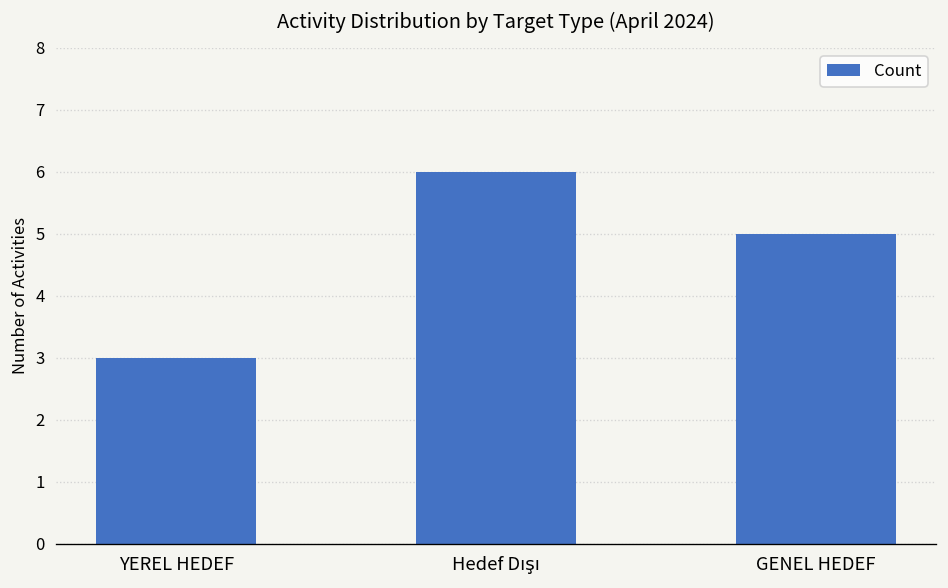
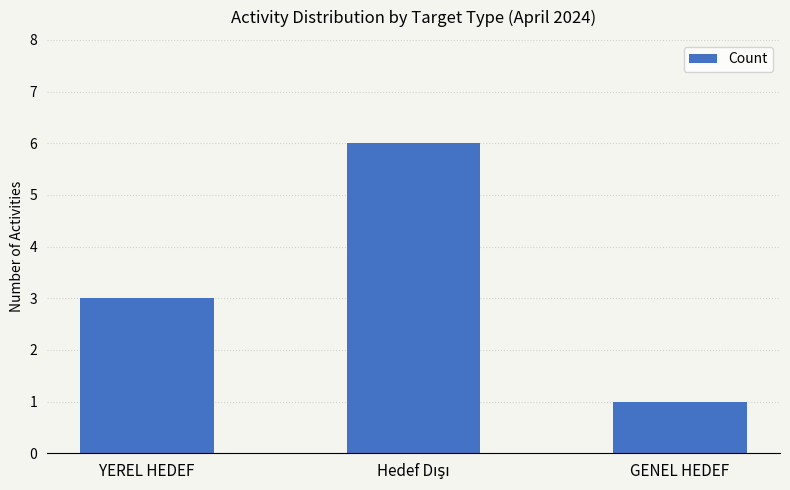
GENEL HEDEF: 5 -> 1
